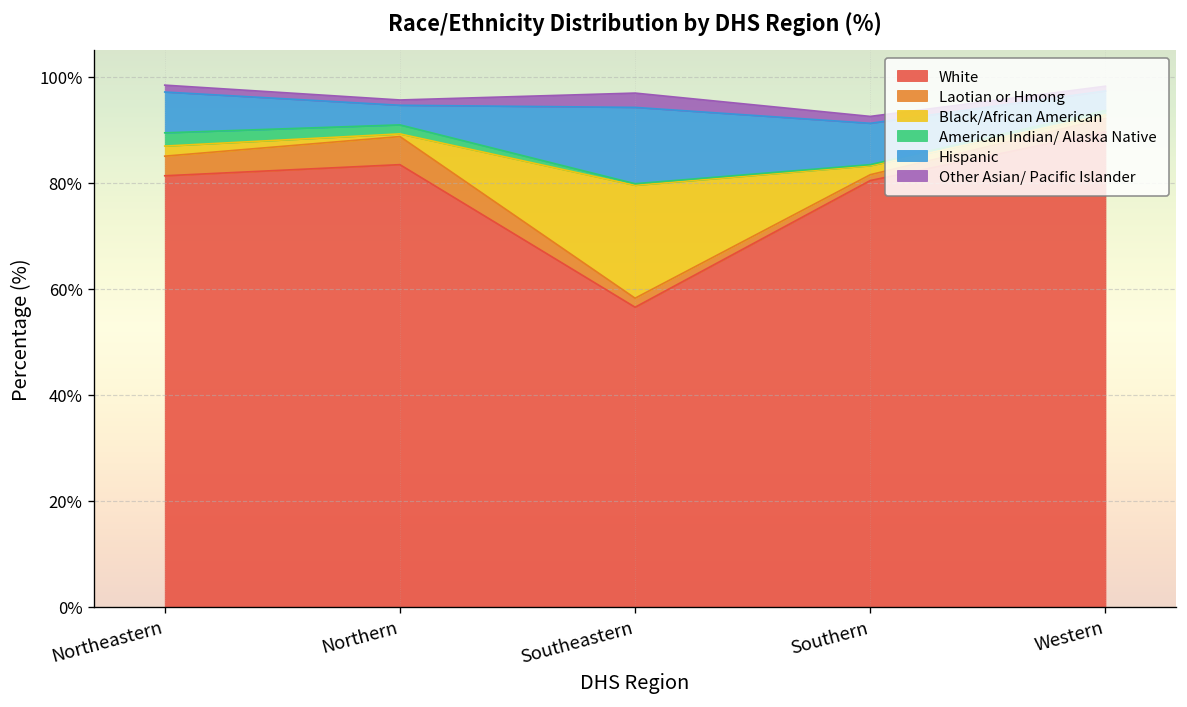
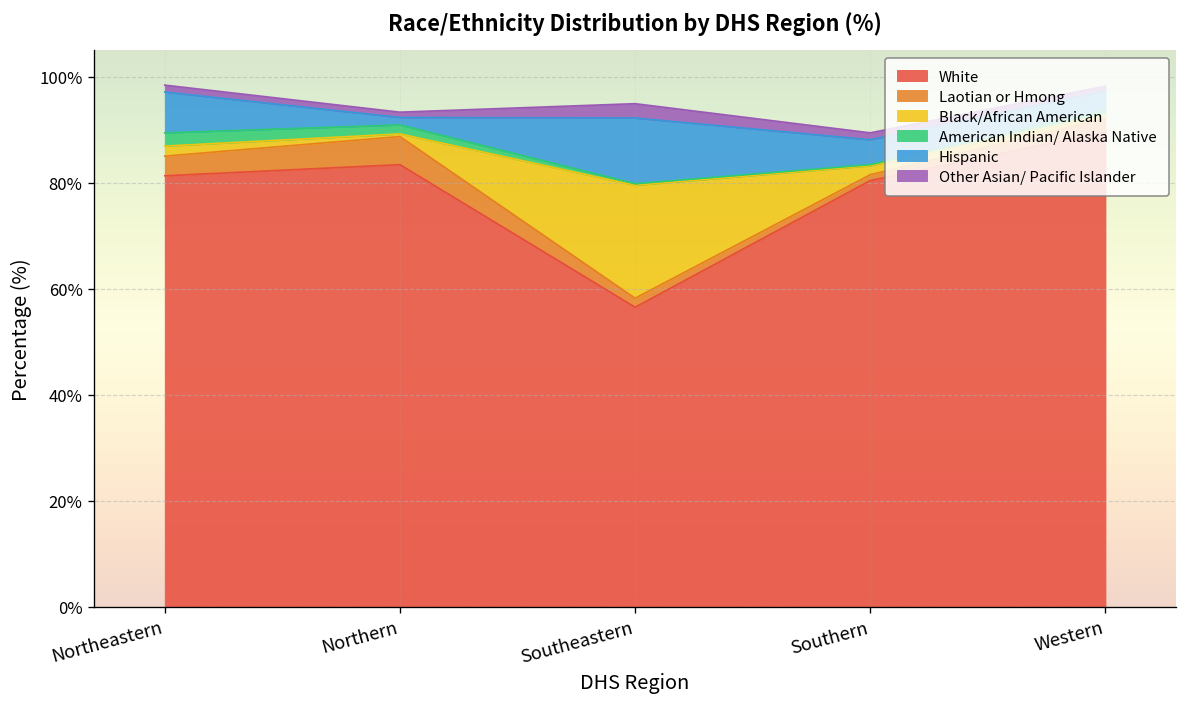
Hispanic, Northern: 4% -> 1%
Hispanic, Southeastern: 14% -> 12%
Hispanic, Southern: 8% -> 5%
